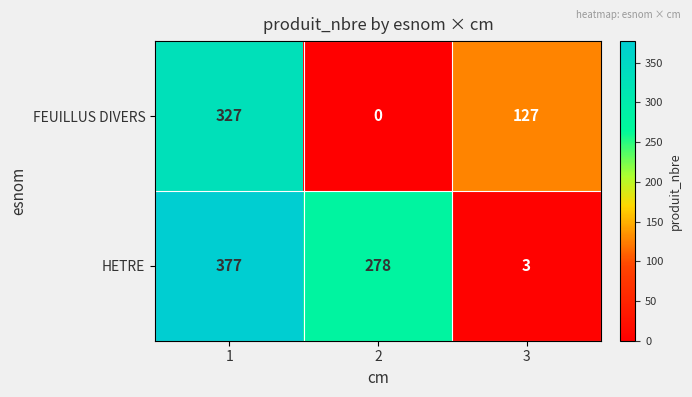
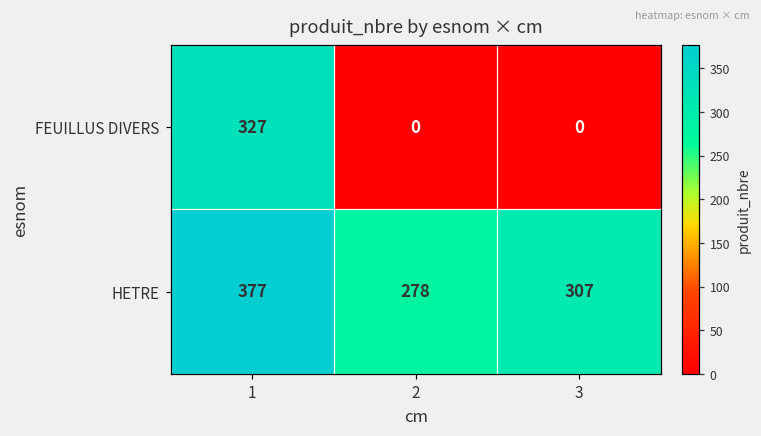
FEUILLUS DIVERS, 3: 127 -> 0
HETRE, 3: 3 -> 307
